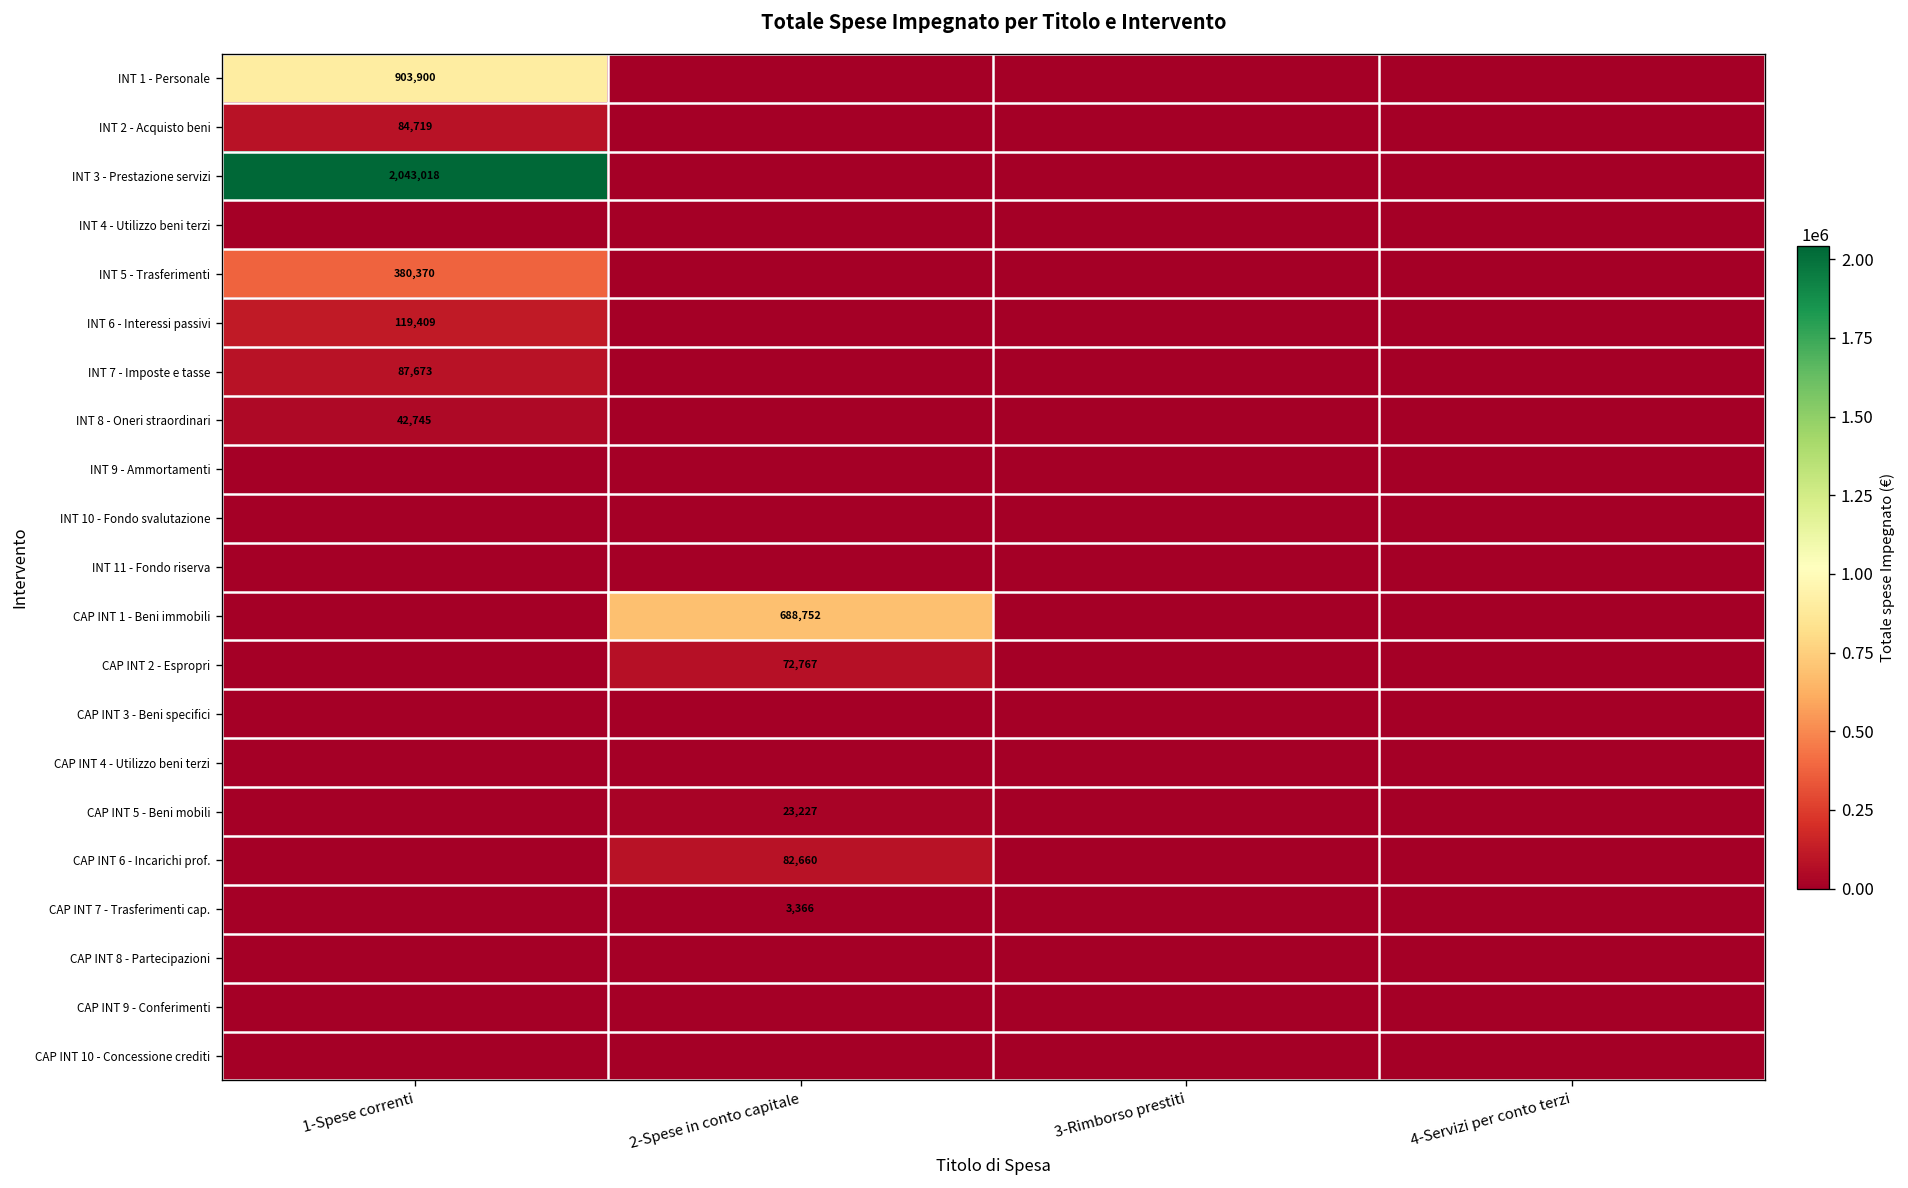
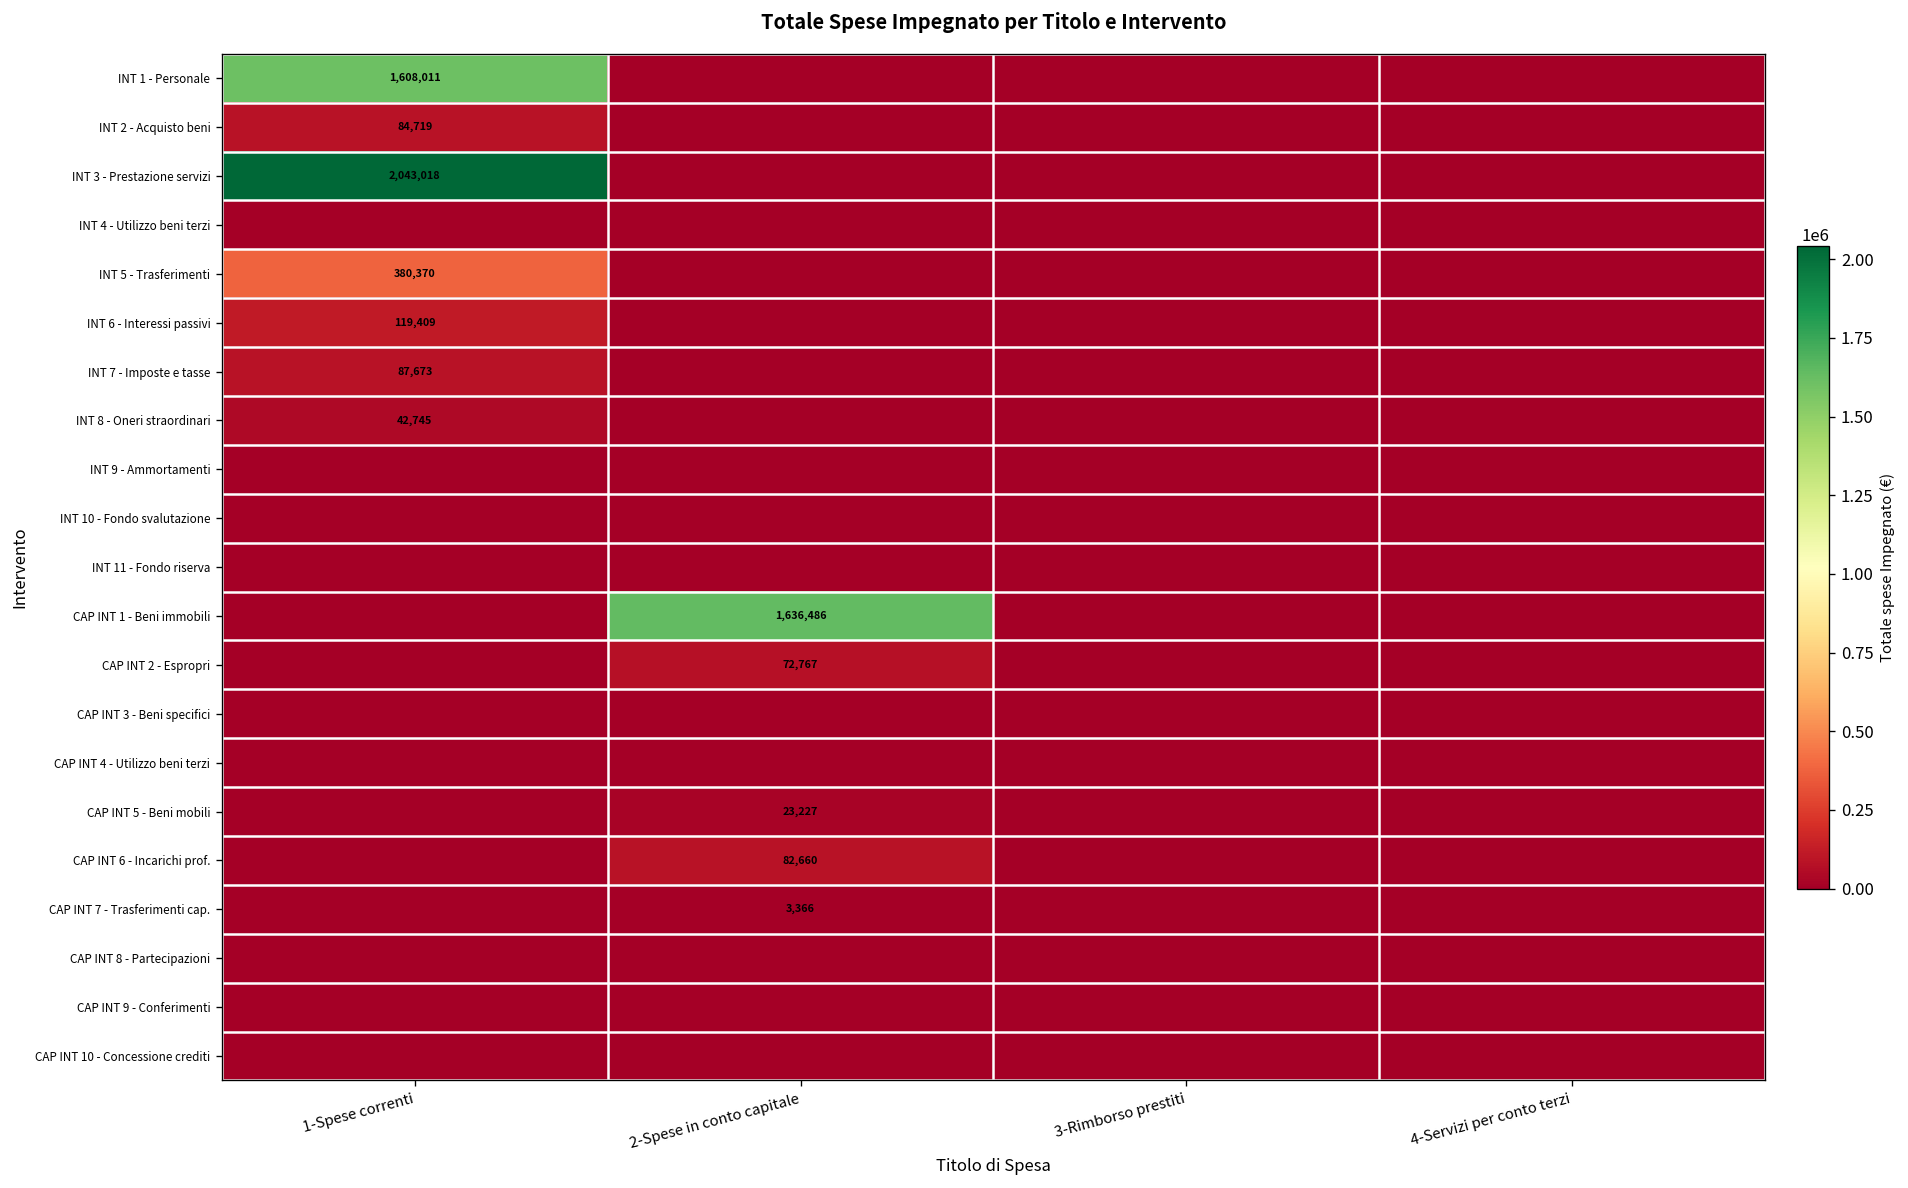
INT 1 - Personale, 1-Spese correnti: 903,900 -> 1,608,011
CAP INT 1 - Beni immobili, 2-Spese in conto capitale: 688,752 -> 1,636,486
